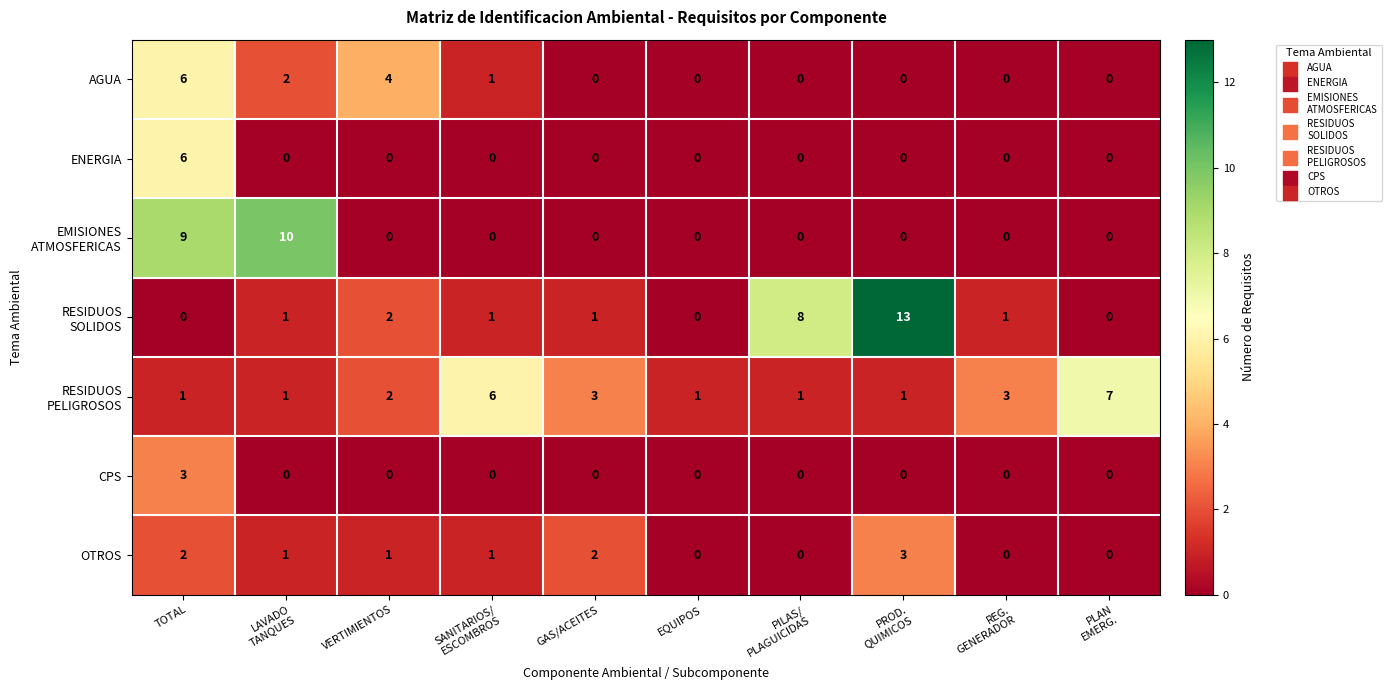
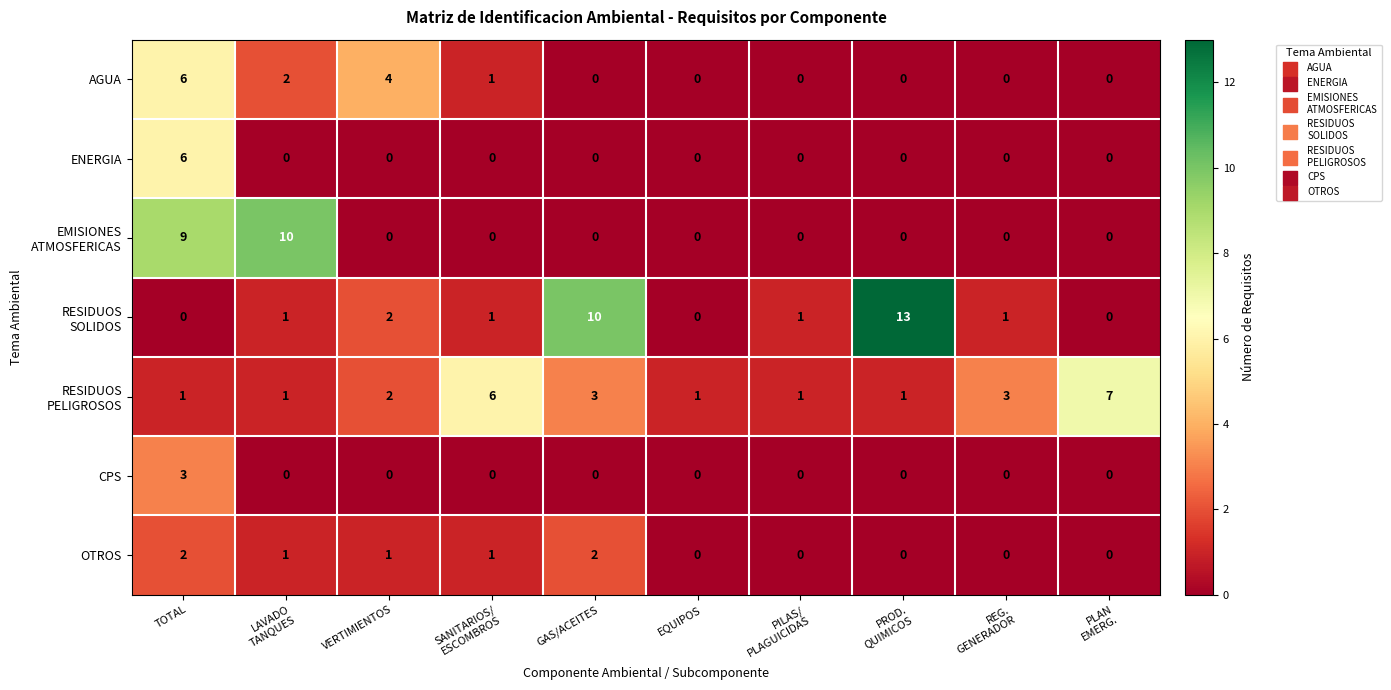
RESIDUOS SOLIDOS, GAS/ACEITES: 1 -> 10
RESIDUOS SOLIDOS, PILAS/ PLAGUICIDAS: 8 -> 1
OTROS, PROD. QUIMICOS: 3 -> 0
